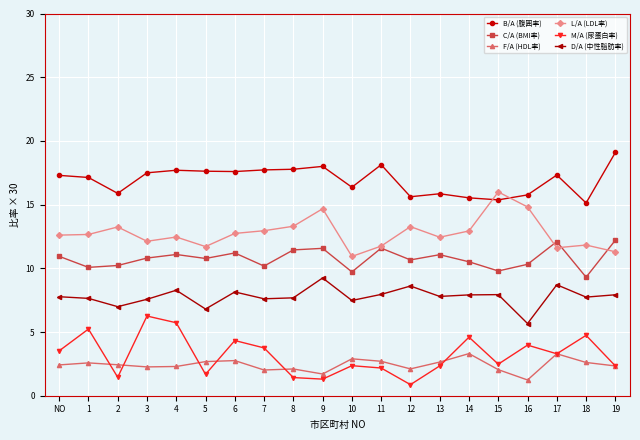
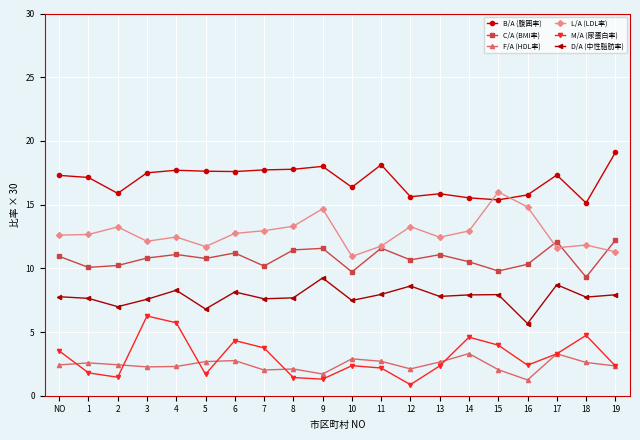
M/A (尿蛋白率), 1: 5.2 -> 1.8
M/A (尿蛋白率), 15: 2.5 -> 4.0
M/A (尿蛋白率), 16: 4.0 -> 2.4
